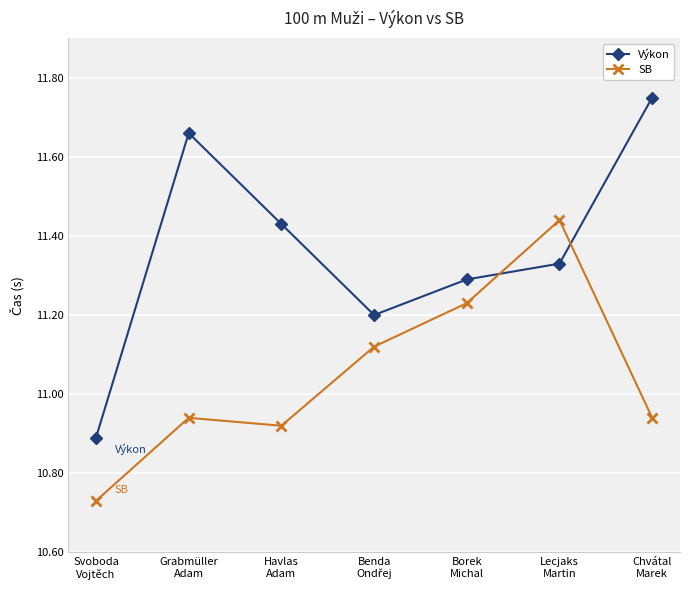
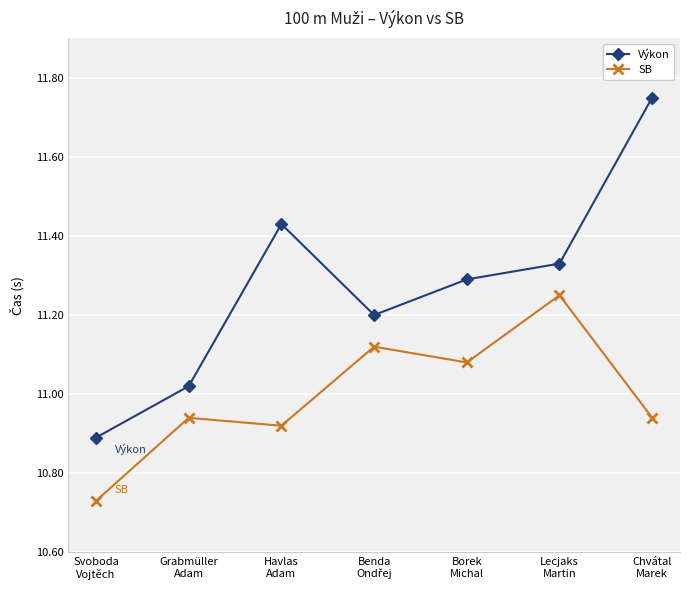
Výkon, Grabmüller Adam: 11.66 -> 11.02
SB, Borek Michal: 11.23 -> 11.08
SB, Lecjaks Martin: 11.44 -> 11.25
